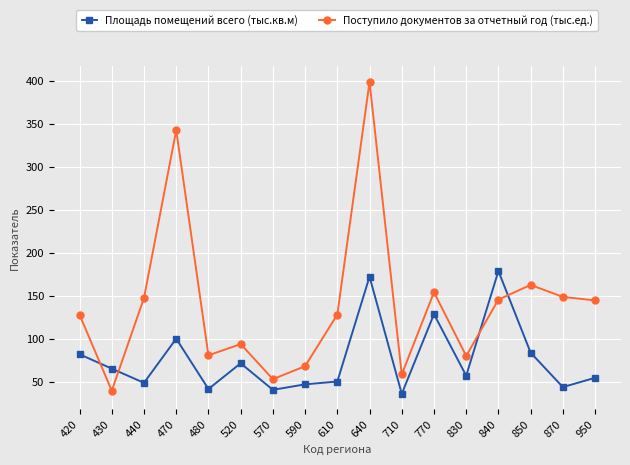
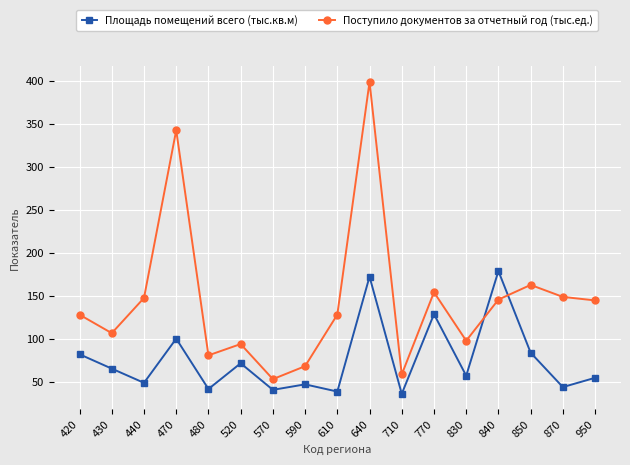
Поступило документов за отчетный год (тыс.ед.), 430: 40 -> 110
Площадь помещений всего (тыс.кв.м), 610: 50 -> 40
Поступило документов за отчетный год (тыс.ед.), 830: 80 -> 100
